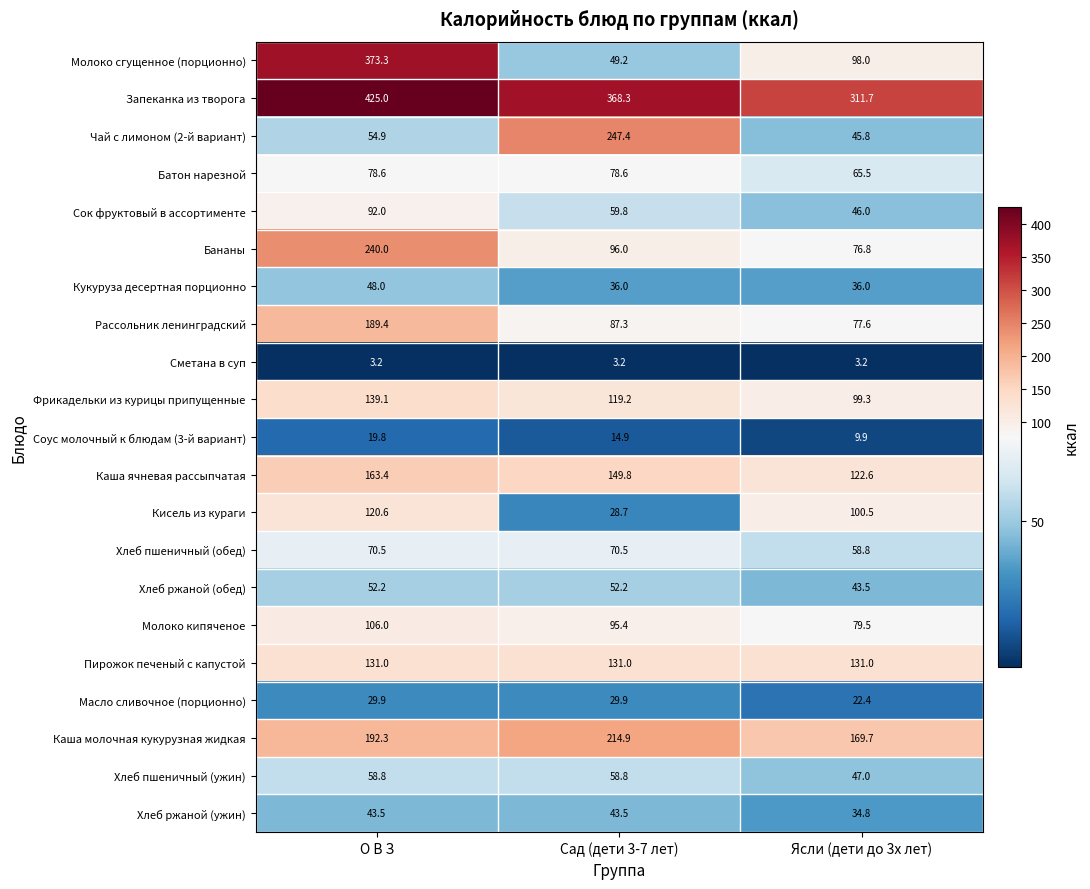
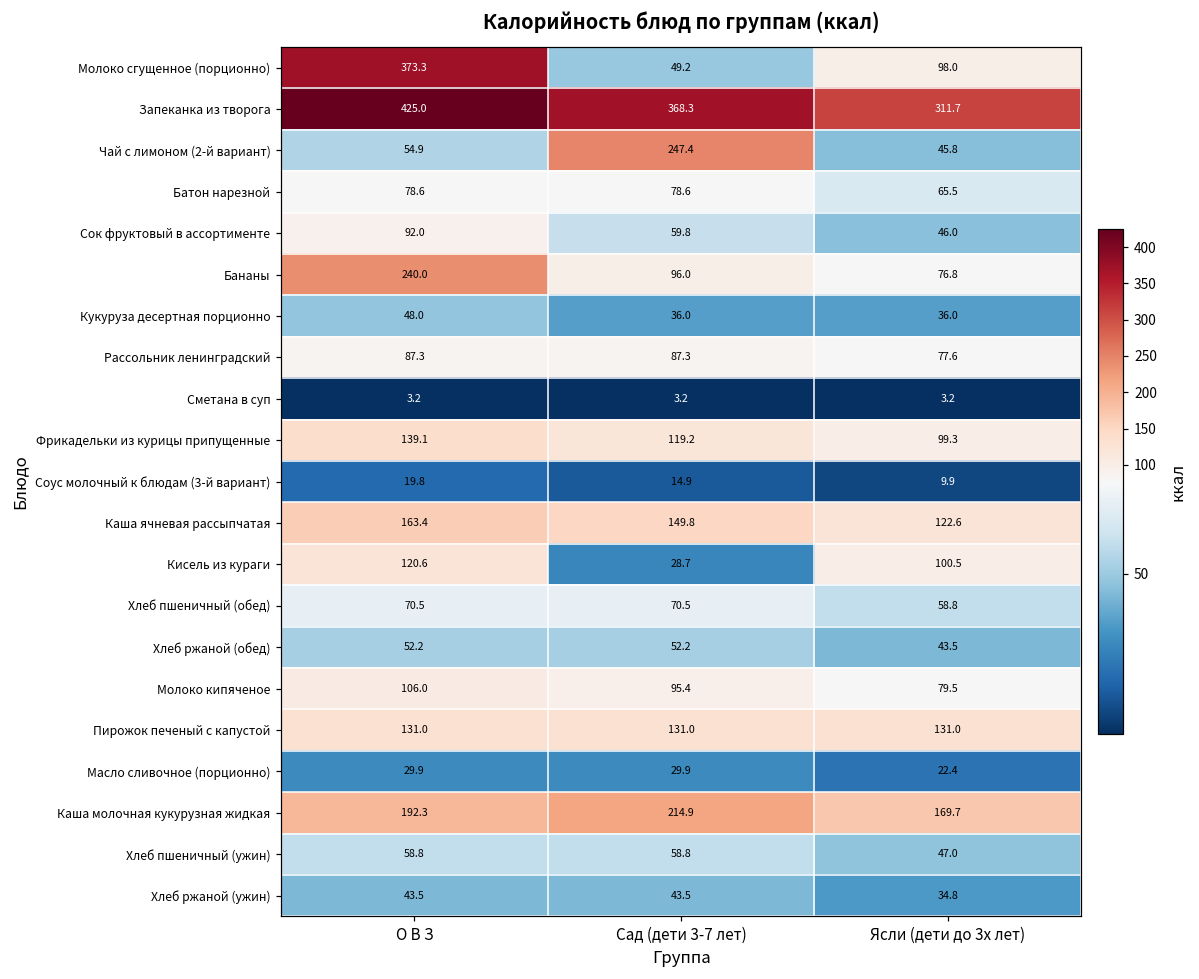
Рассольник ленинградский, О В З: 189.4 -> 87.3
